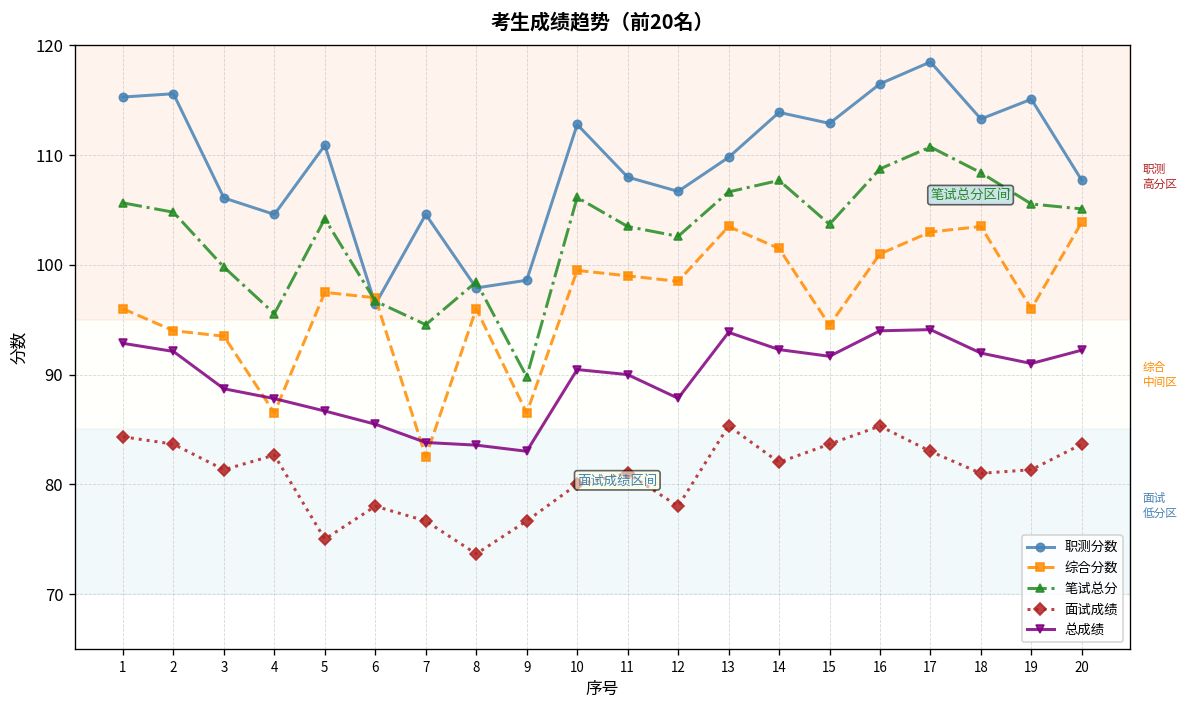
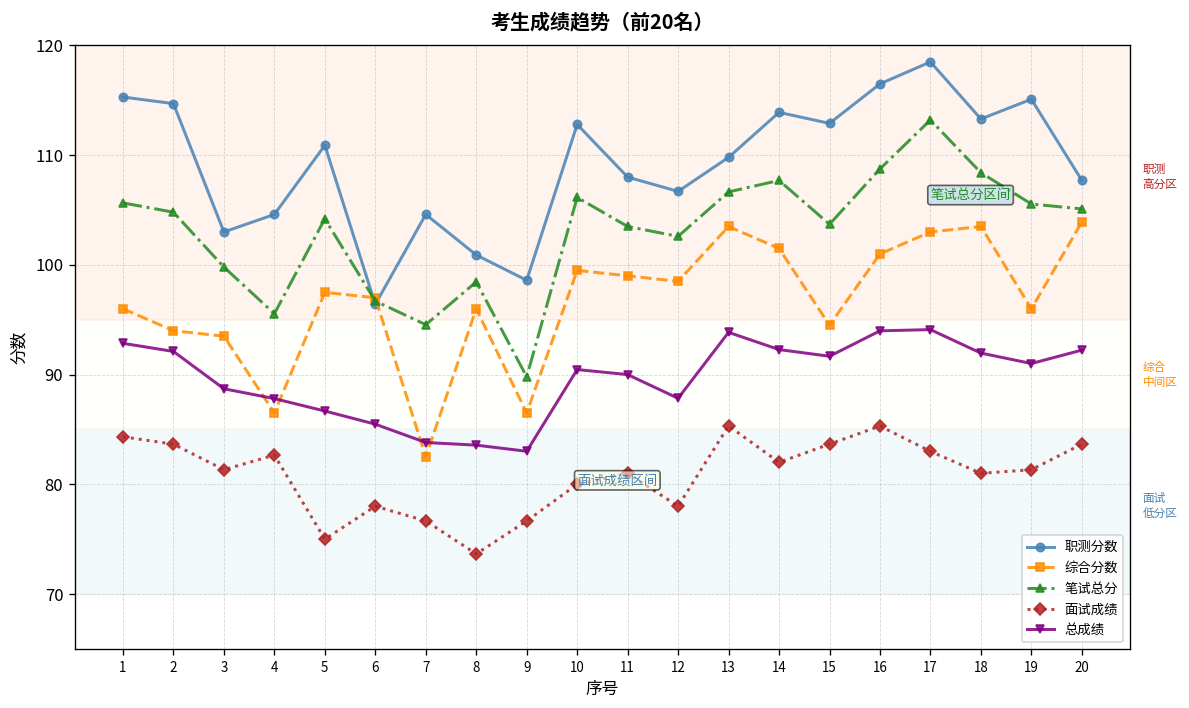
职测分数, 2: 116 -> 115
职测分数, 3: 106 -> 103
职测分数, 8: 98 -> 101
笔试总分, 17: 111 -> 113
